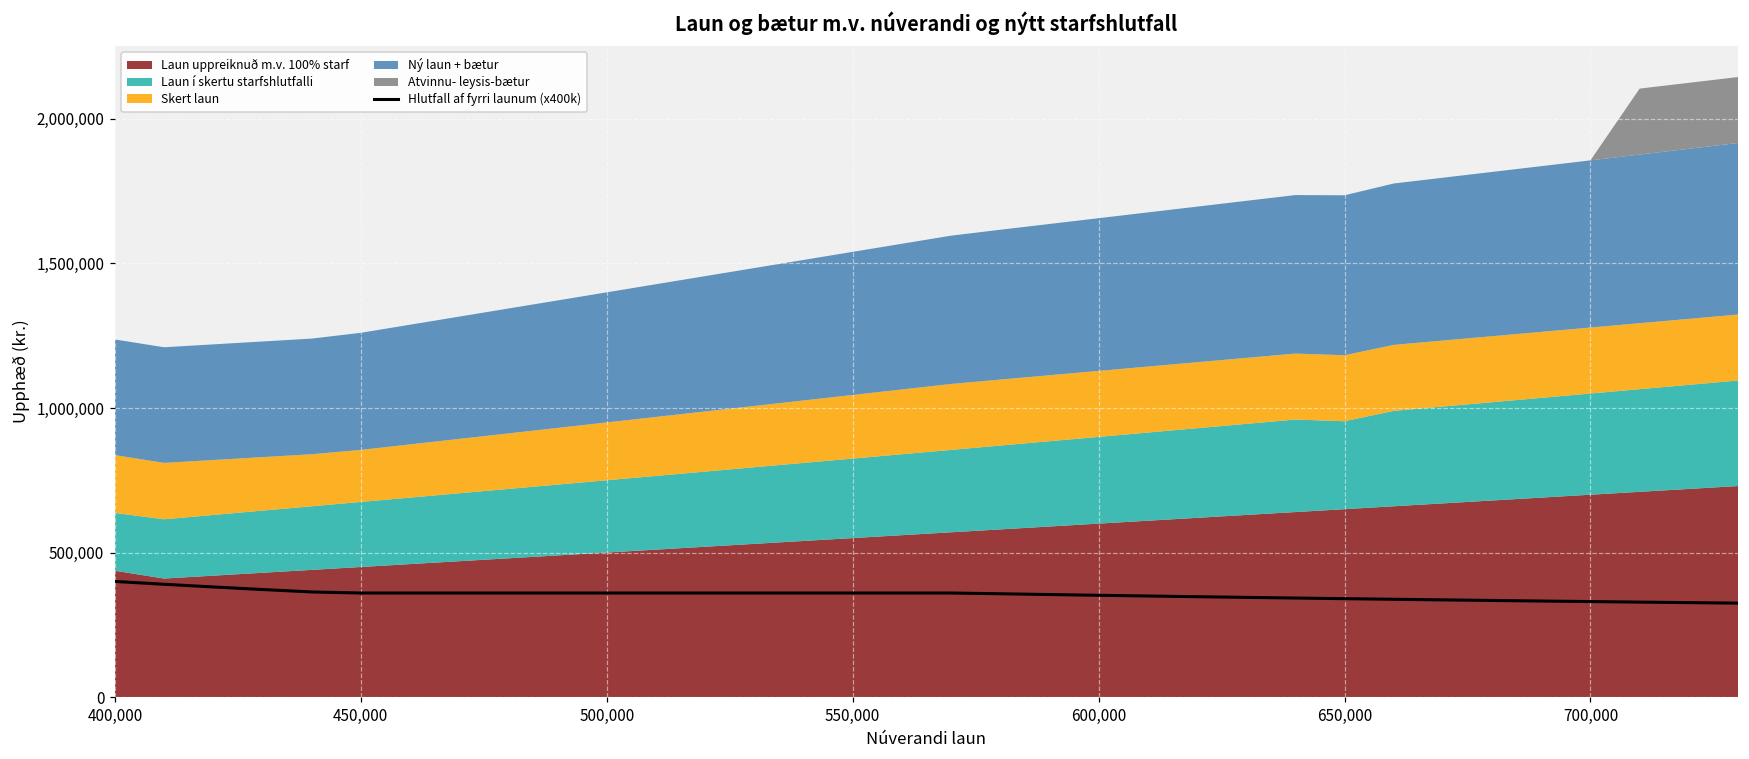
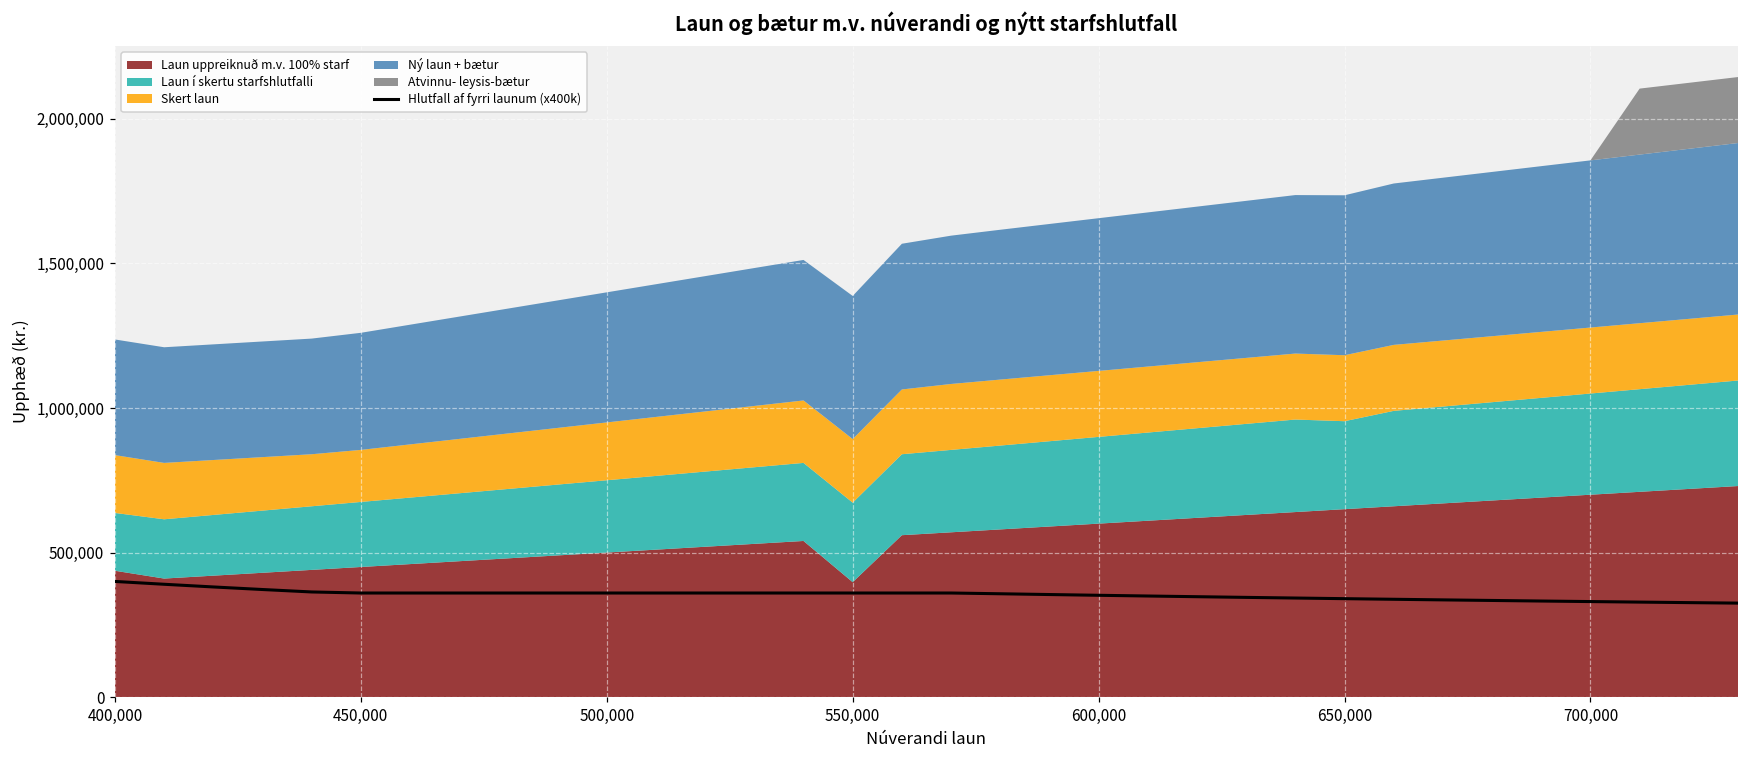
Laun uppreiknuð m.v. 100% starf, 550,000: 550,000 -> 400,000
